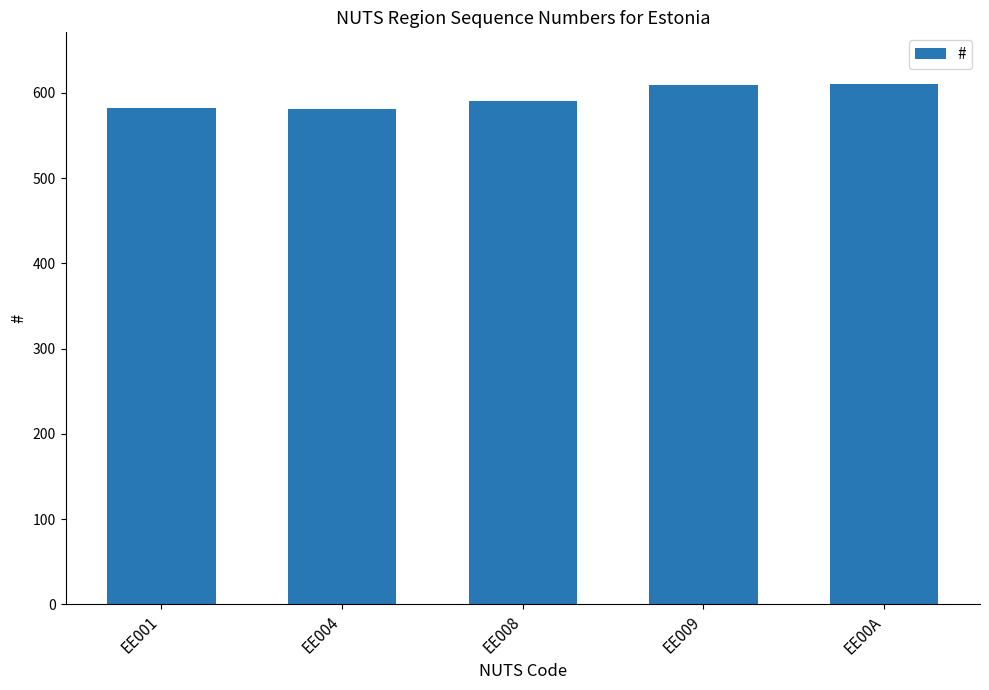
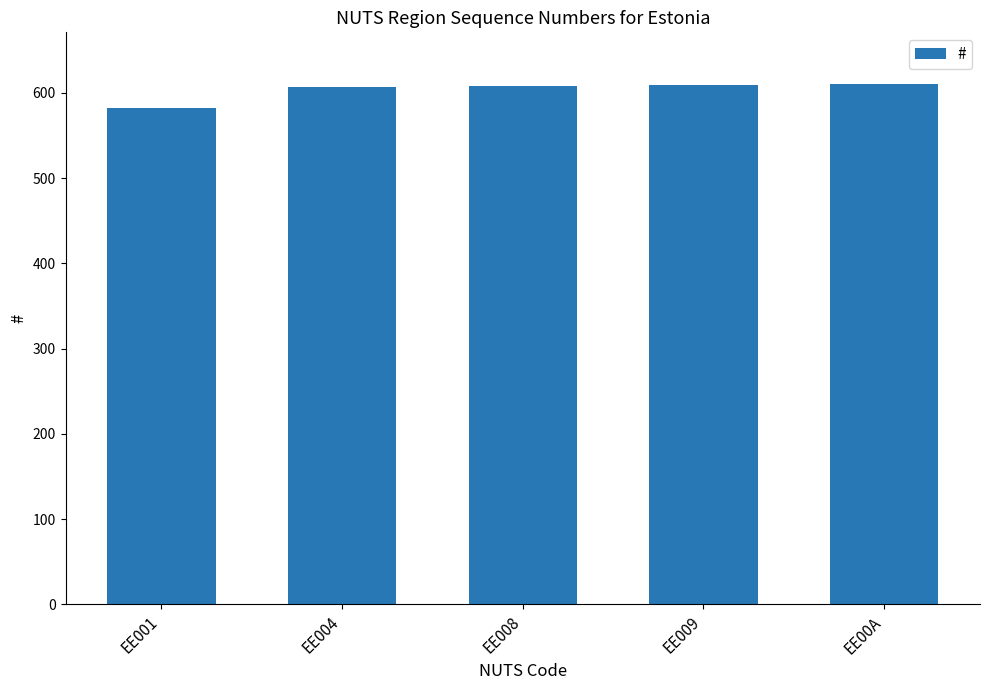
EE004: 580 -> 610
EE008: 590 -> 610
